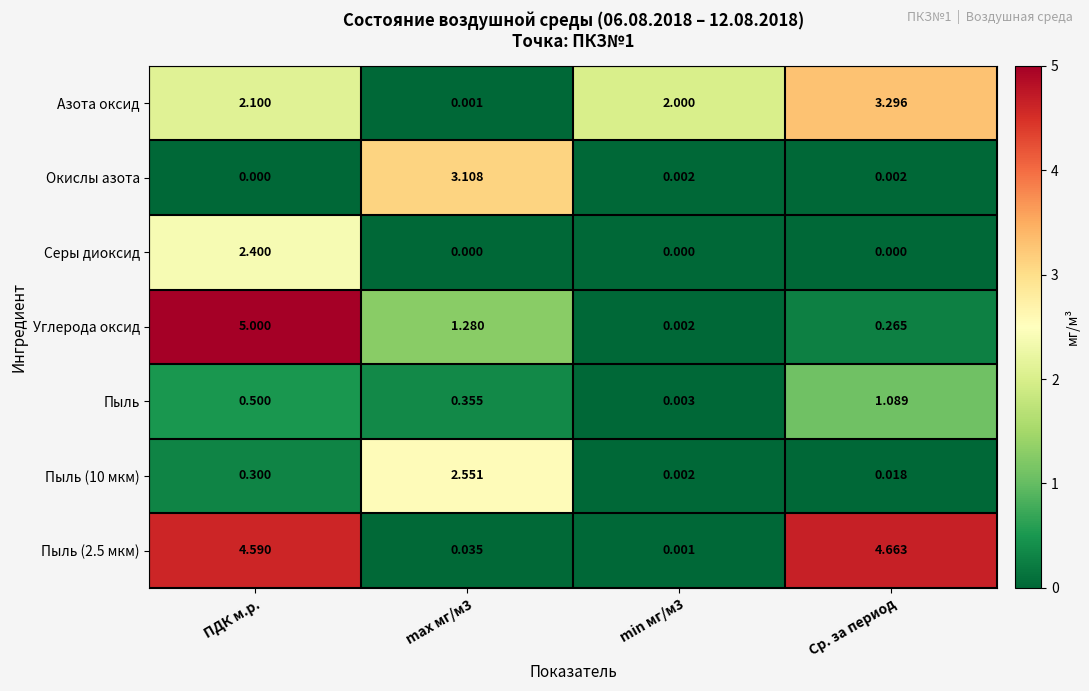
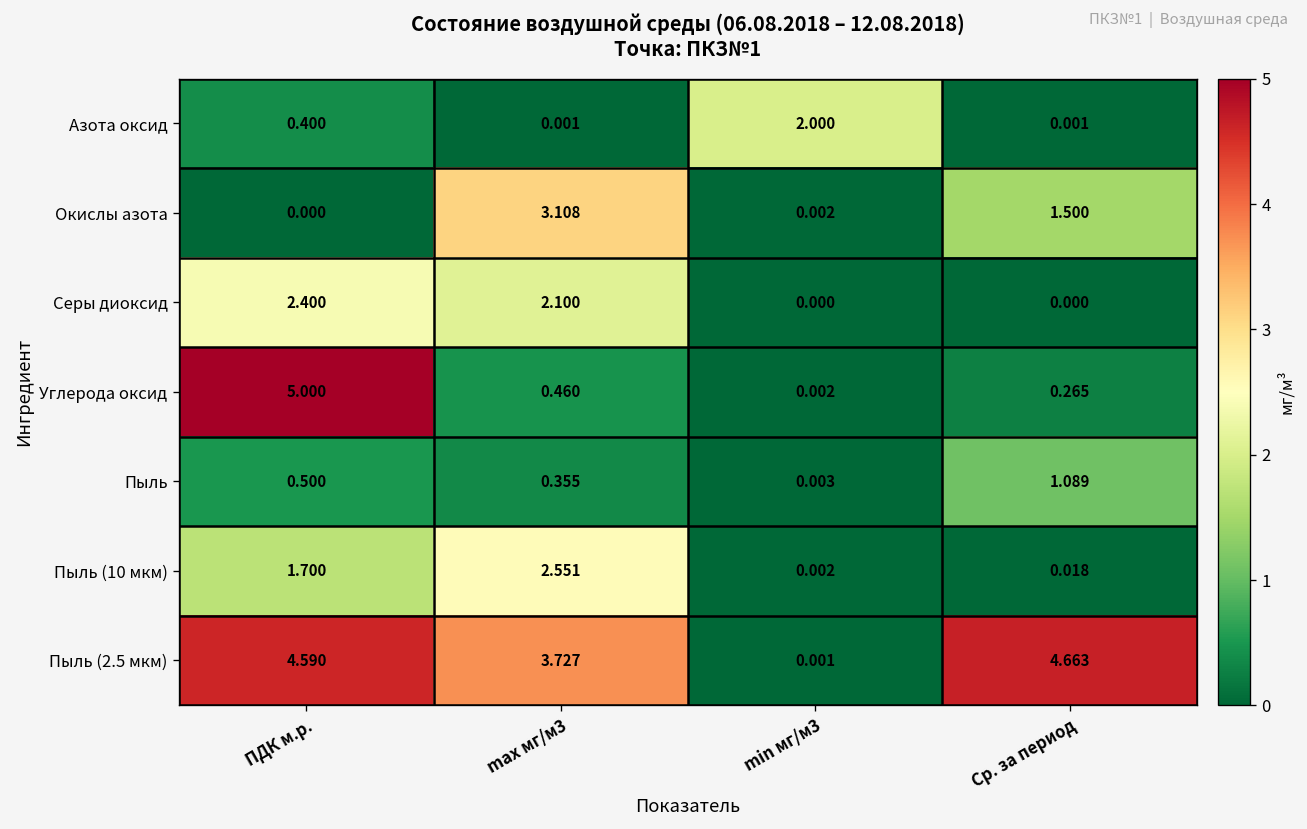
Азота оксид, ПДК м.р.: 2.100 -> 0.400
Азота оксид, Ср. за период: 3.296 -> 0.001
Окислы азота, Ср. за период: 0.002 -> 1.500
Серы диоксид, max мг/м3: 0.000 -> 2.100
Углерода оксид, max мг/м3: 1.280 -> 0.460
Пыль (10 мкм), ПДК м.р.: 0.300 -> 1.700
Пыль (2.5 мкм), max мг/м3: 0.035 -> 3.727
